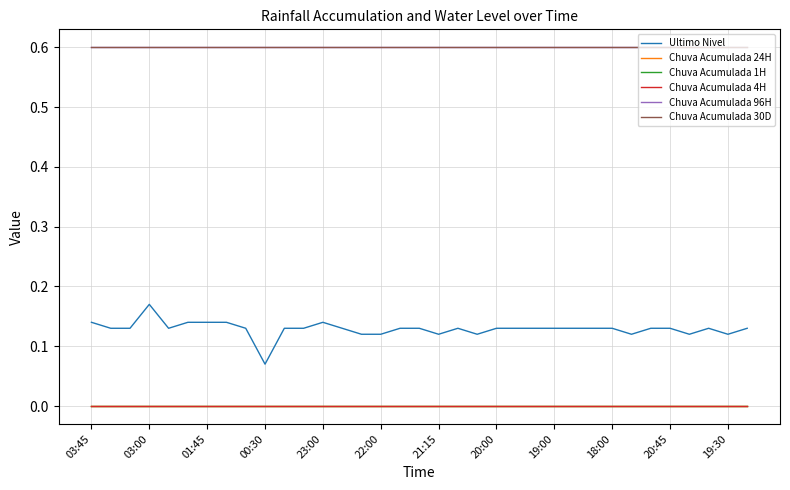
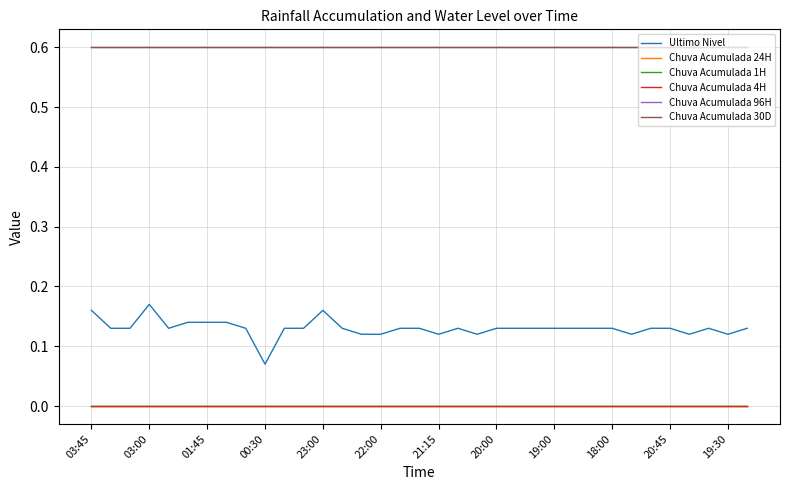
Ultimo Nivel, 03:45: 0.14 -> 0.16
Ultimo Nivel, 23:00: 0.14 -> 0.16
